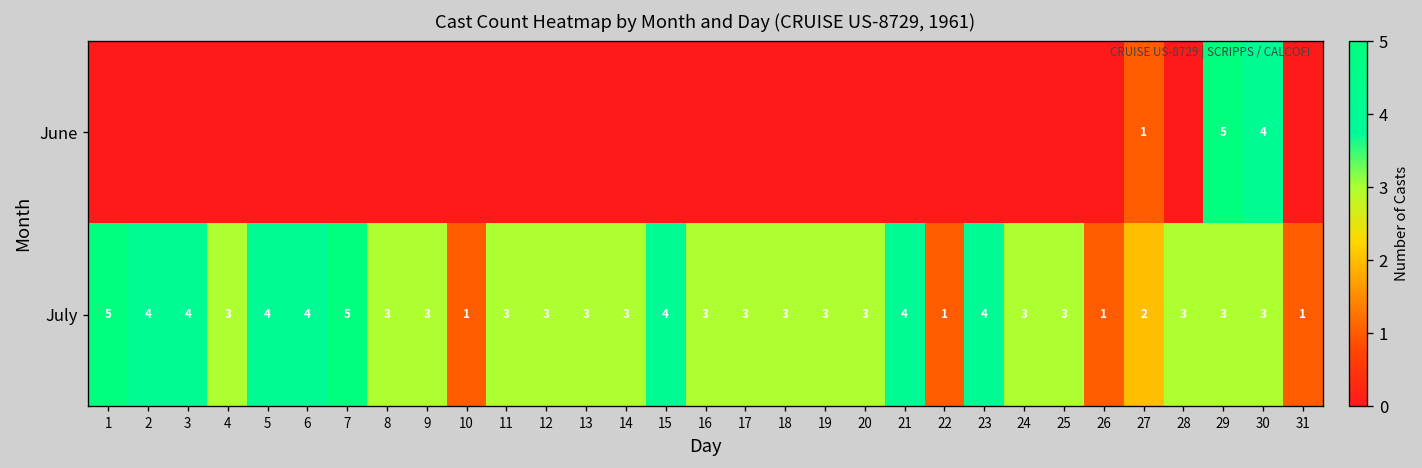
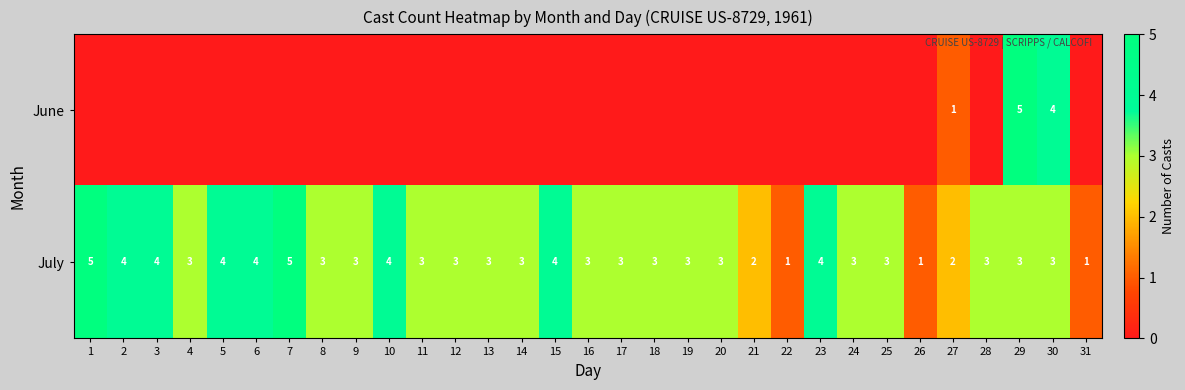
July, 10: 1 -> 4
July, 21: 4 -> 2
